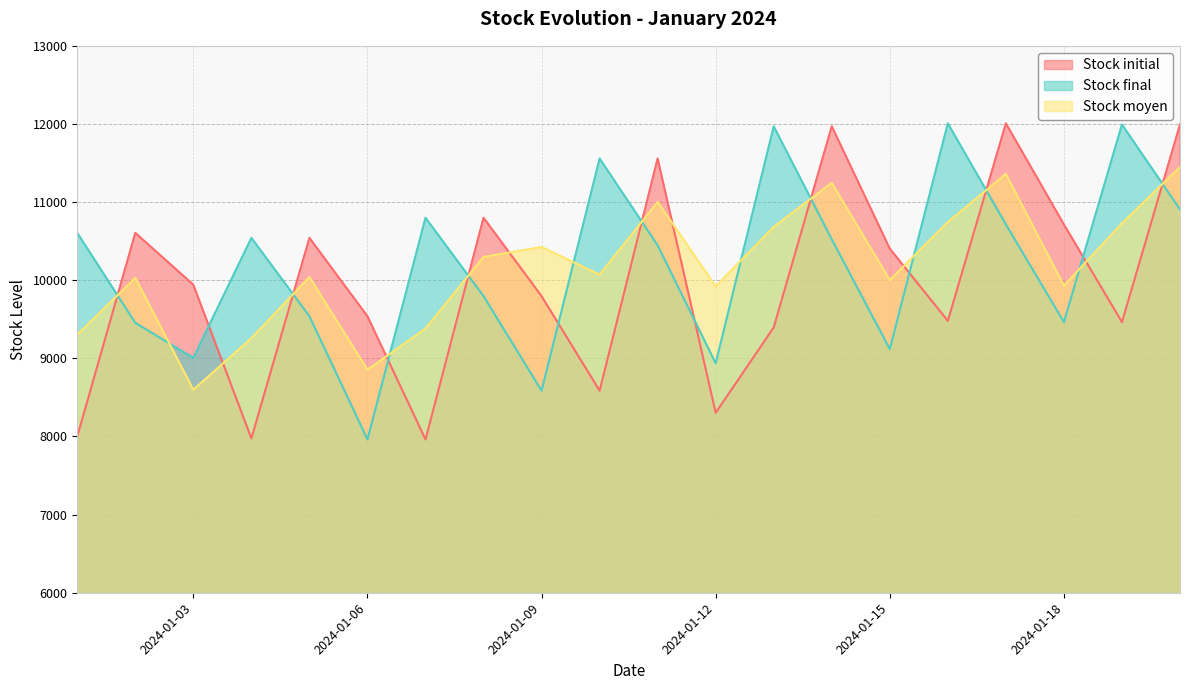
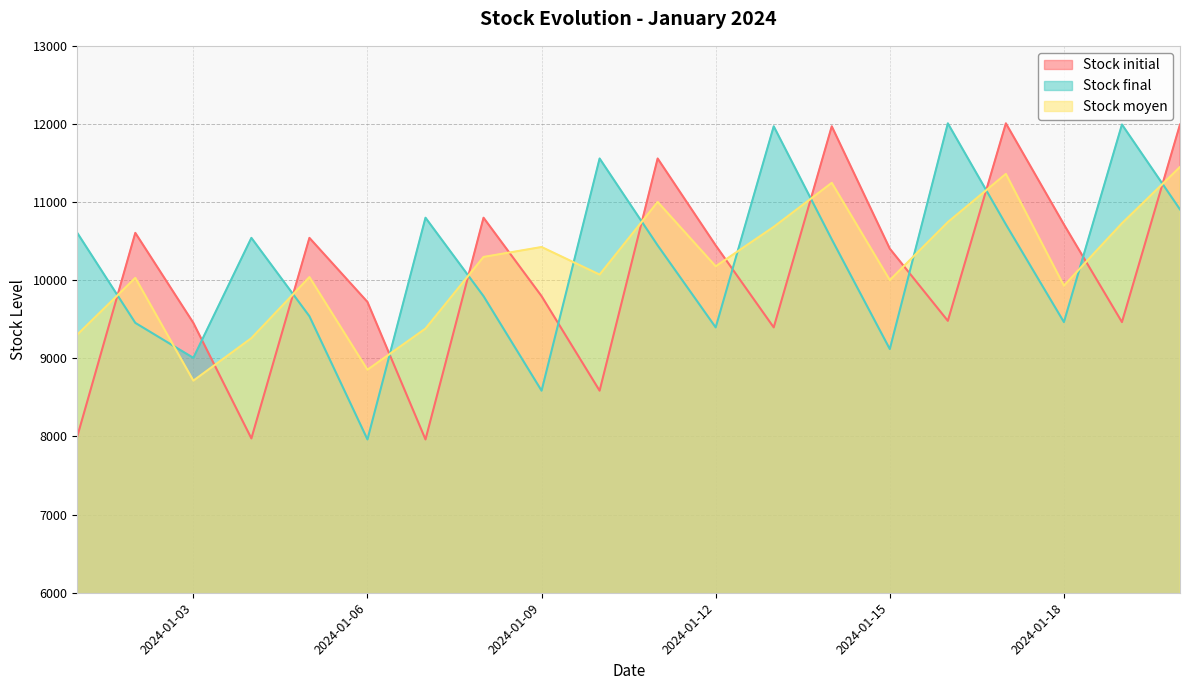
Stock initial, 2024-01-03: 9900 -> 9500
Stock moyen, 2024-01-03: 8600 -> 8700
Stock initial, 2024-01-06: 9500 -> 9700
Stock initial, 2024-01-12: 8300 -> 10400
Stock final, 2024-01-12: 8900 -> 9400
Stock moyen, 2024-01-12: 9900 -> 10200
